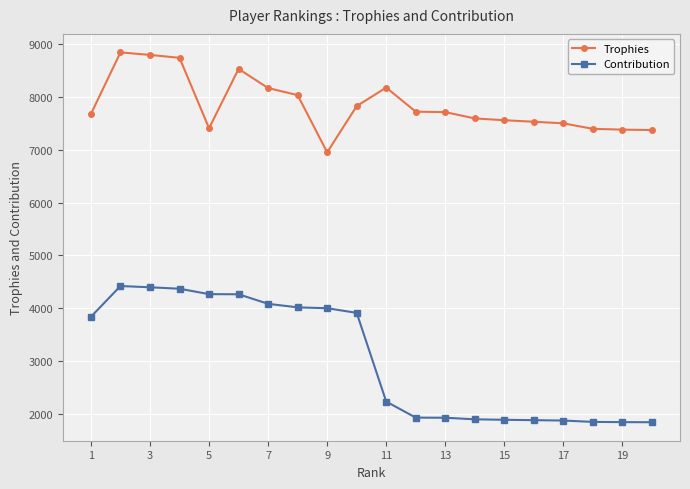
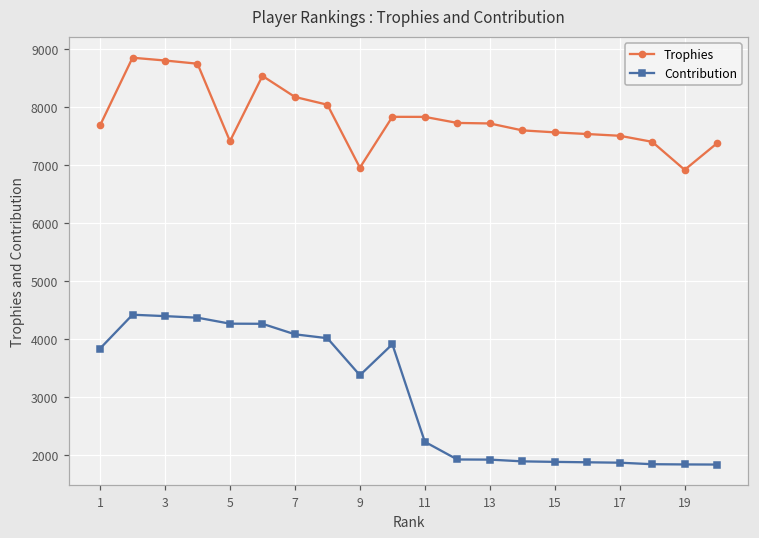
Contribution, 9: 4000 -> 3400
Trophies, 11: 8200 -> 7800
Trophies, 19: 7400 -> 6900
